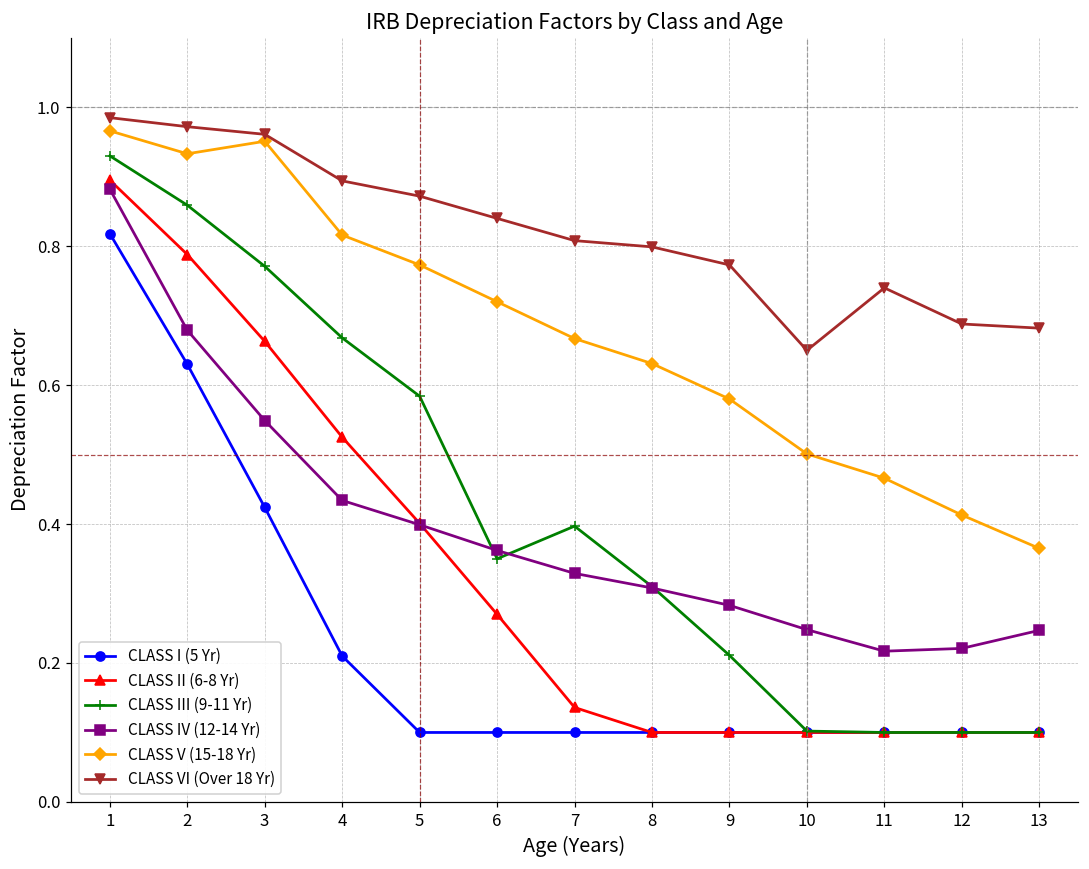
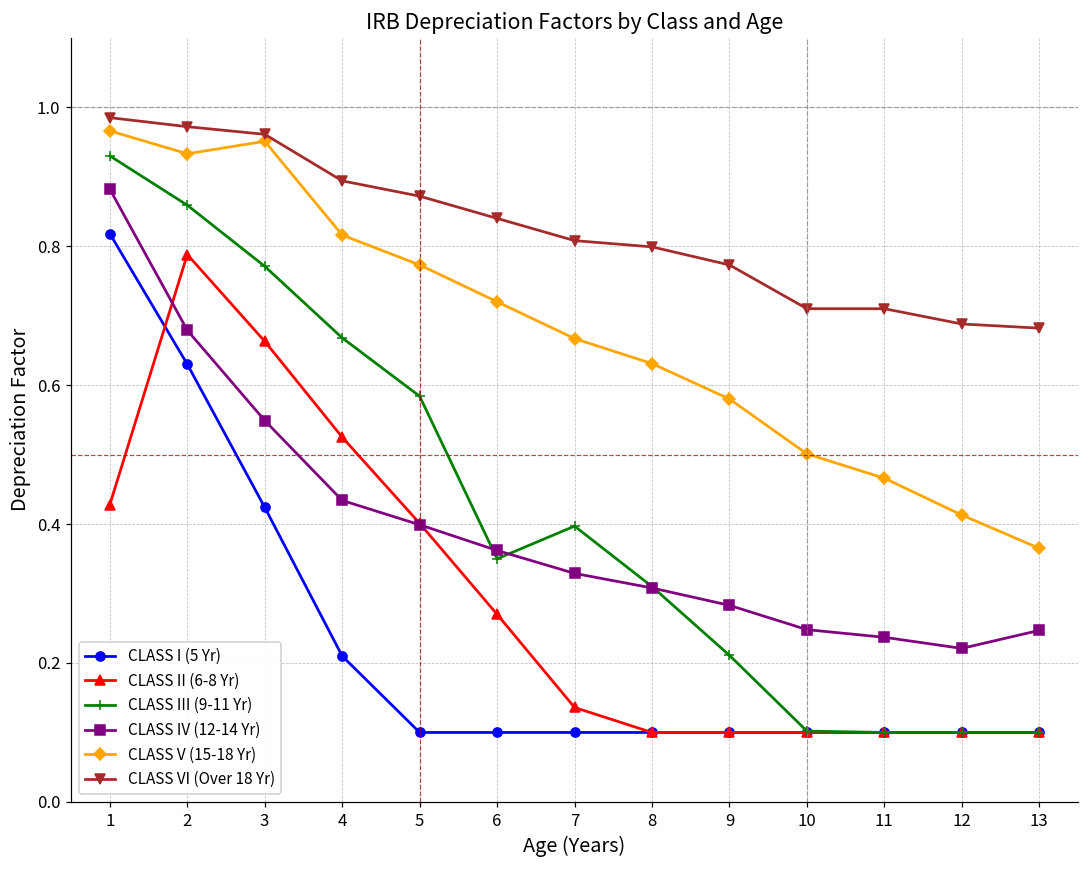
CLASS II (6-8 Yr), 1: 0.90 -> 0.43
CLASS VI (Over 18 Yr), 10: 0.65 -> 0.71
CLASS IV (12-14 Yr), 11: 0.22 -> 0.24
CLASS VI (Over 18 Yr), 11: 0.74 -> 0.71
